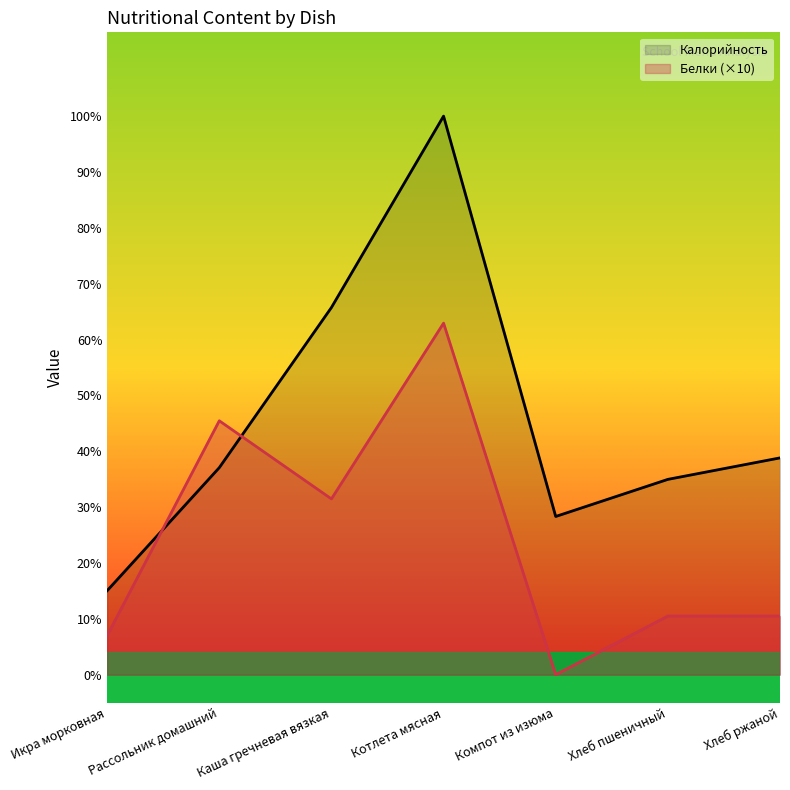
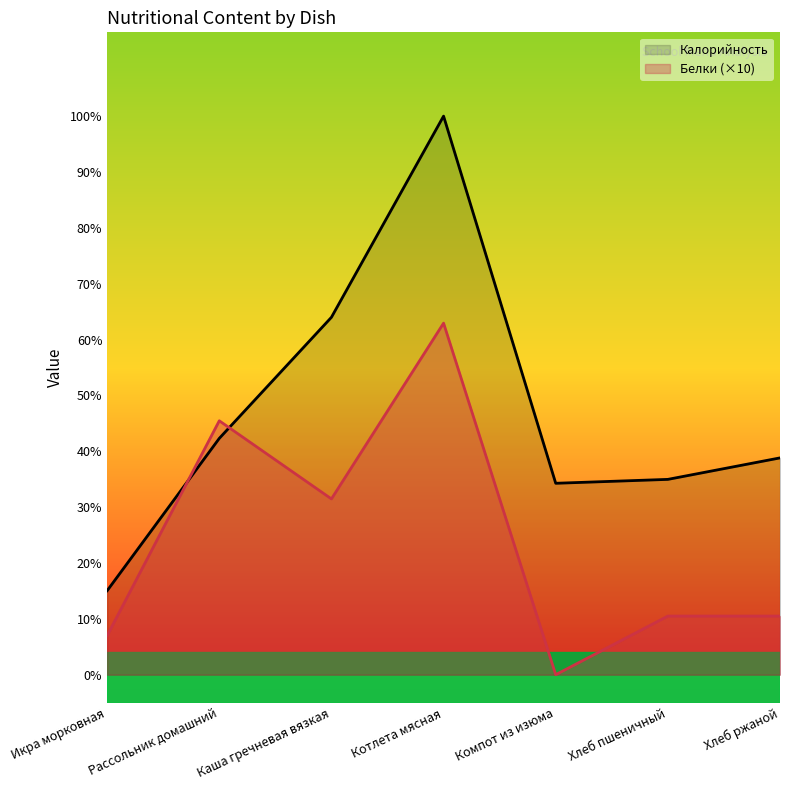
Калорийность, Рассольник домашний: 37% -> 42%
Калорийность, Каша гречневая вязкая: 66% -> 64%
Калорийность, Компот из изюма: 28% -> 34%
